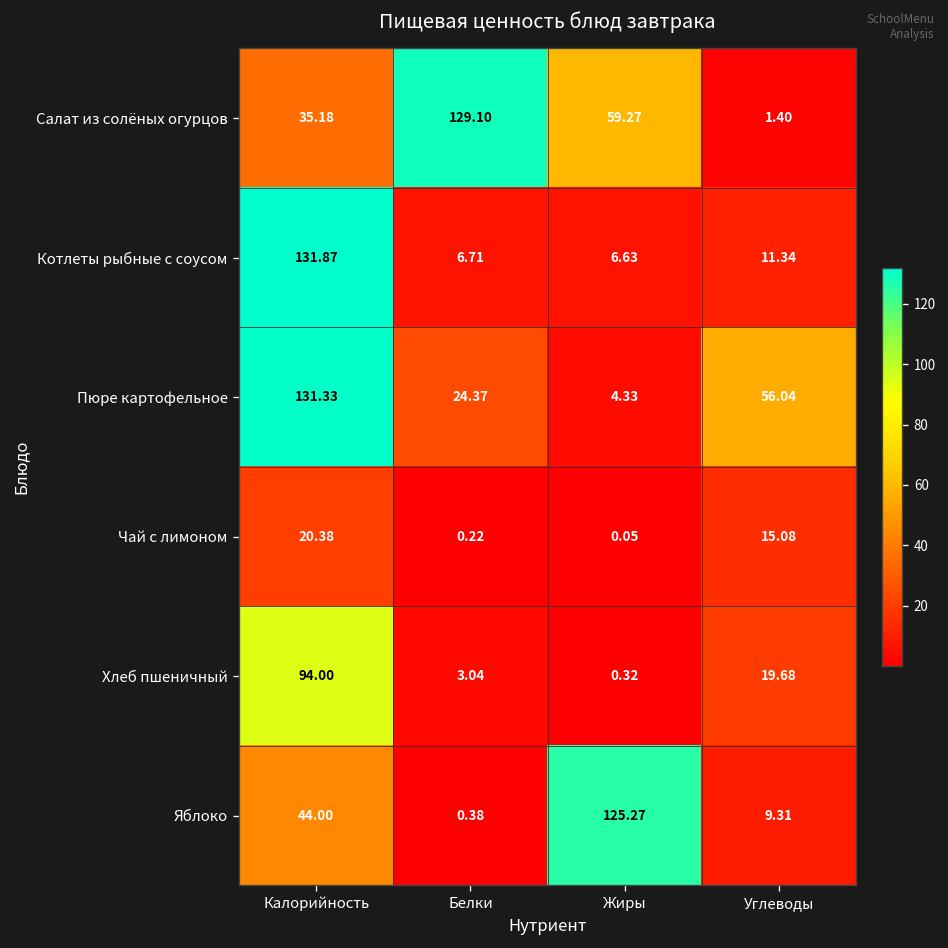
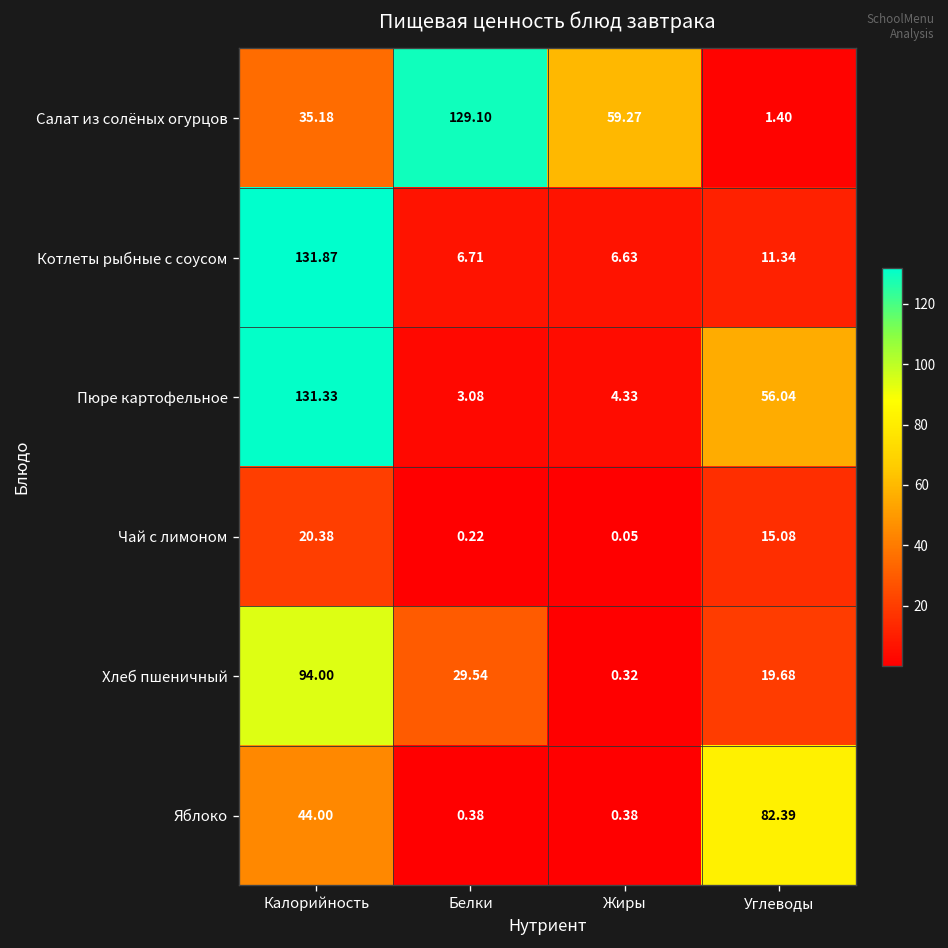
Пюре картофельное, Белки: 24.37 -> 3.08
Хлеб пшеничный, Белки: 3.04 -> 29.54
Яблоко, Жиры: 125.27 -> 0.38
Яблоко, Углеводы: 9.31 -> 82.39
